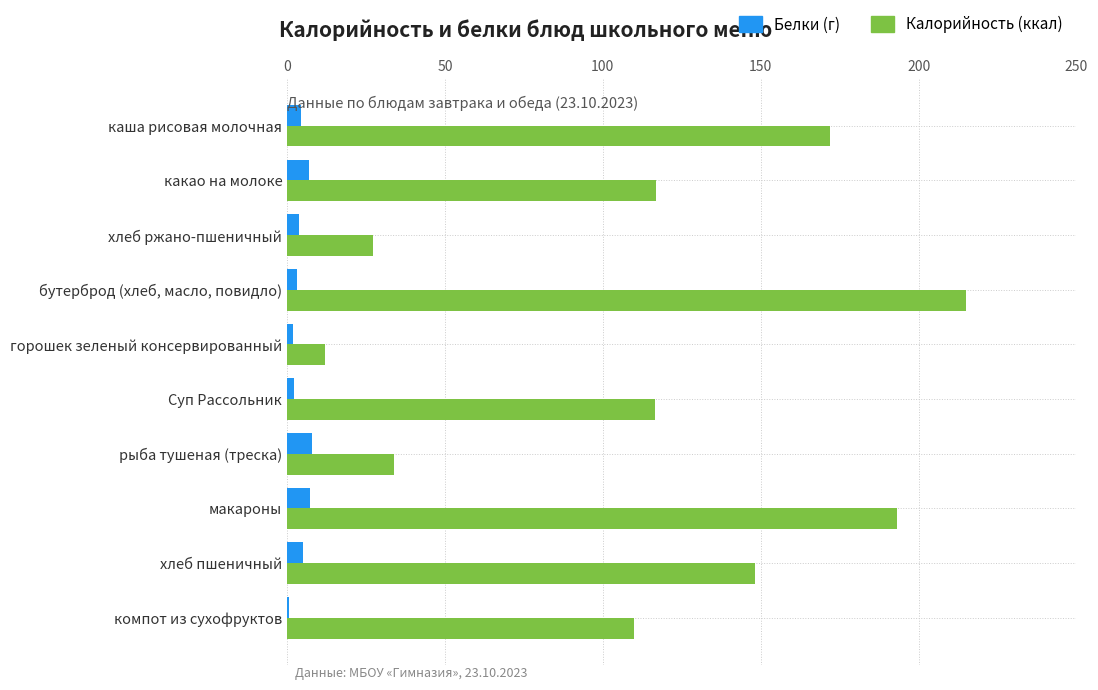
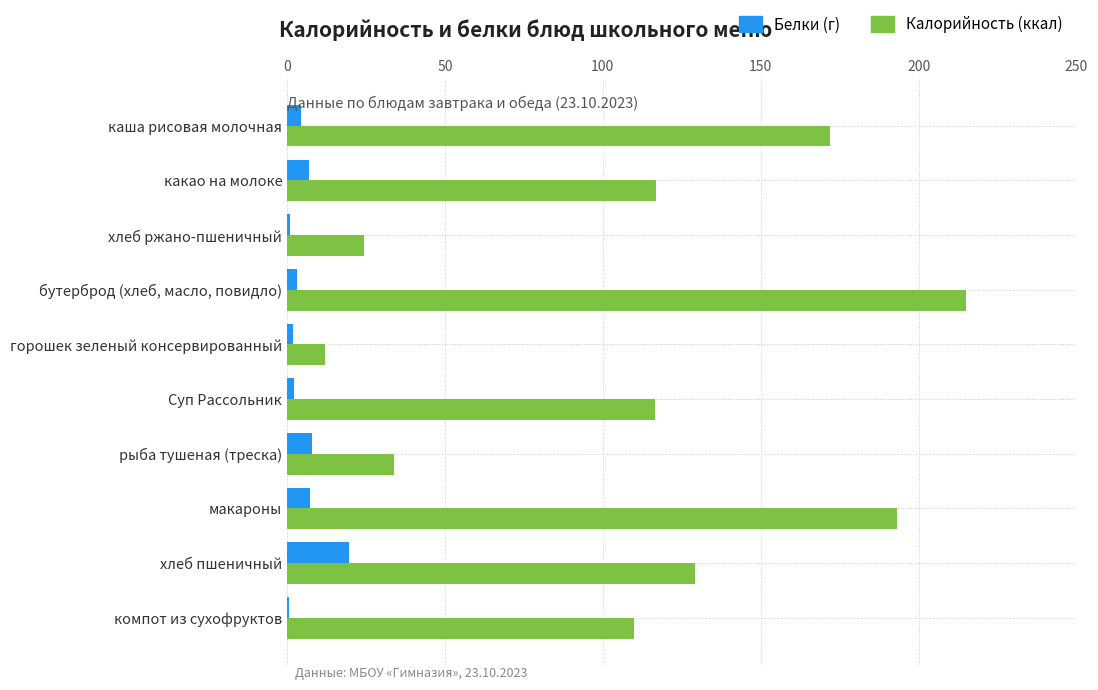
Белки (г), хлеб ржано-пшеничный: 4 -> 1
Калорийность (ккал), хлеб ржано-пшеничный: 27 -> 25
Белки (г), хлеб пшеничный: 5 -> 20
Калорийность (ккал), хлеб пшеничный: 148 -> 129
